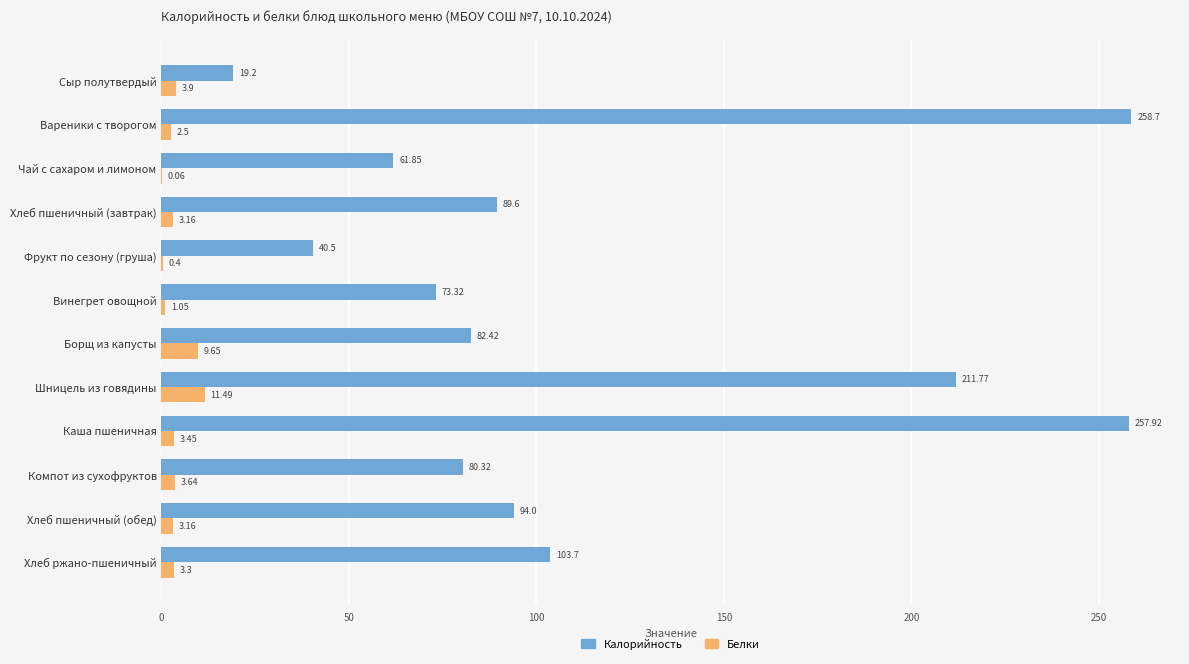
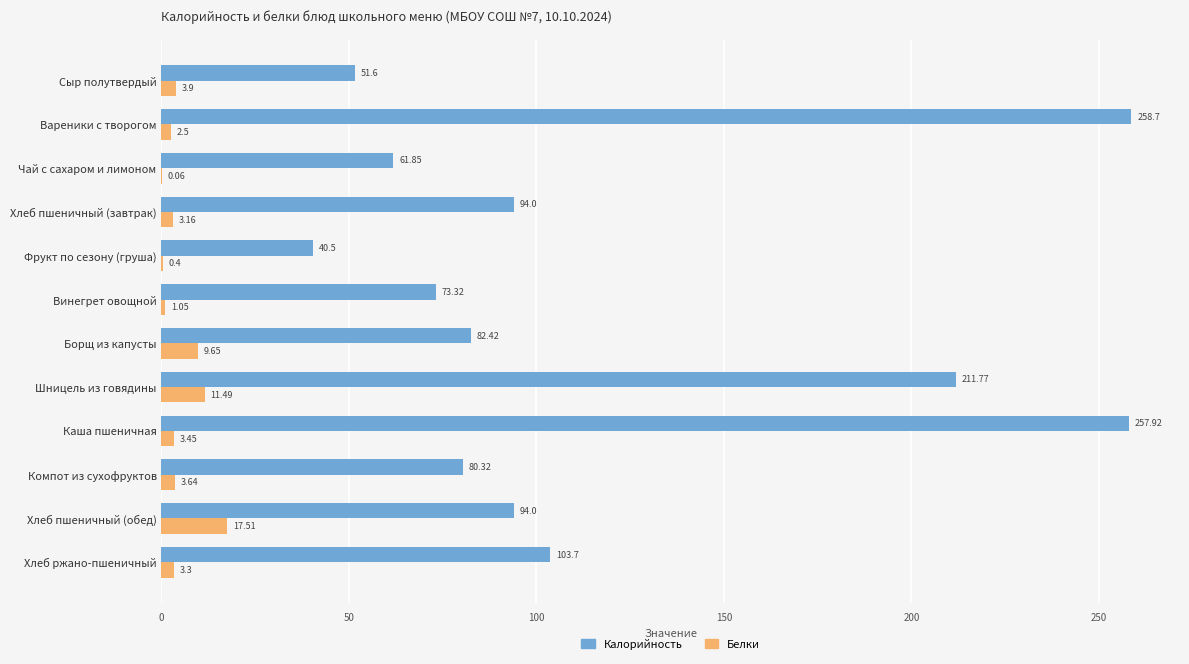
Калорийность, Сыр полутвердый: 19.2 -> 51.6
Калорийность, Хлеб пшеничный (завтрак): 89.6 -> 94.0
Белки, Хлеб пшеничный (обед): 3.16 -> 17.51
